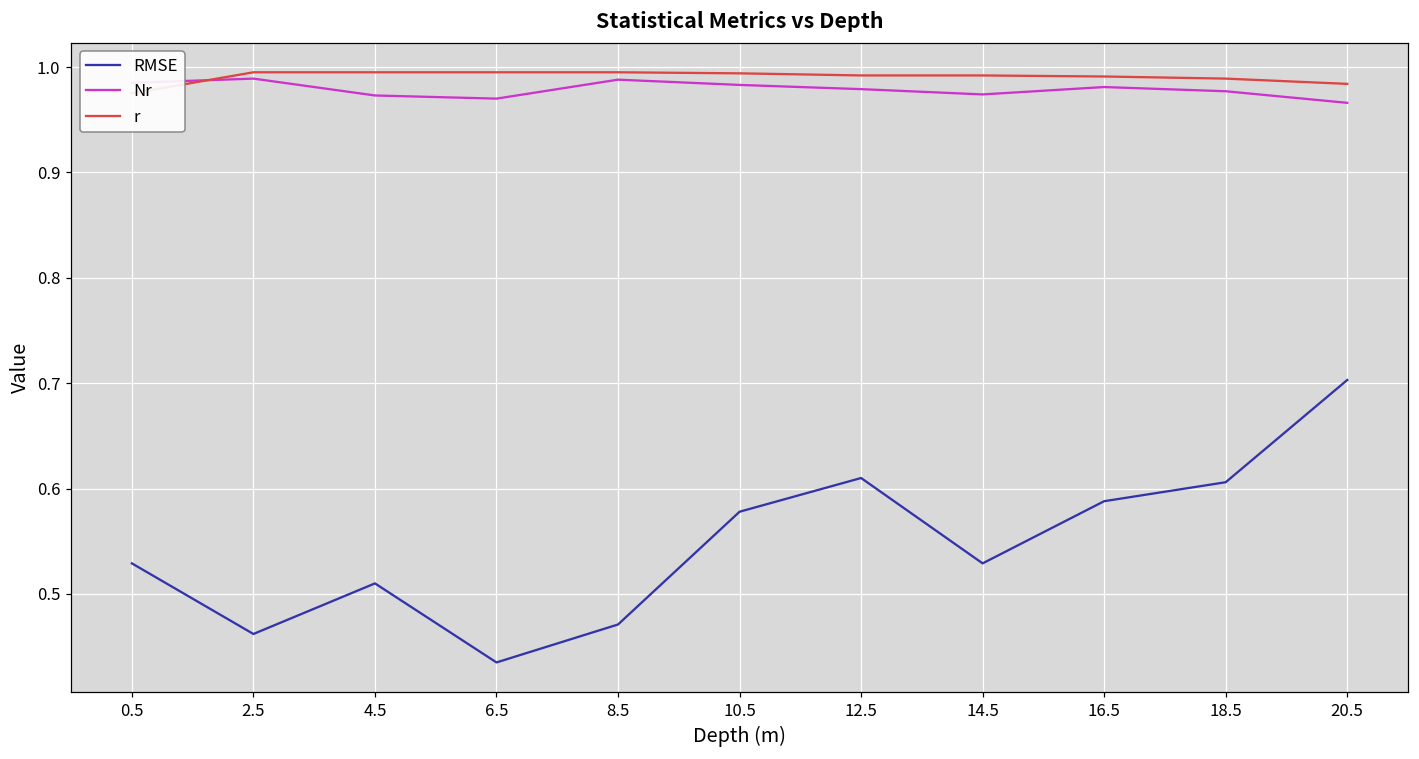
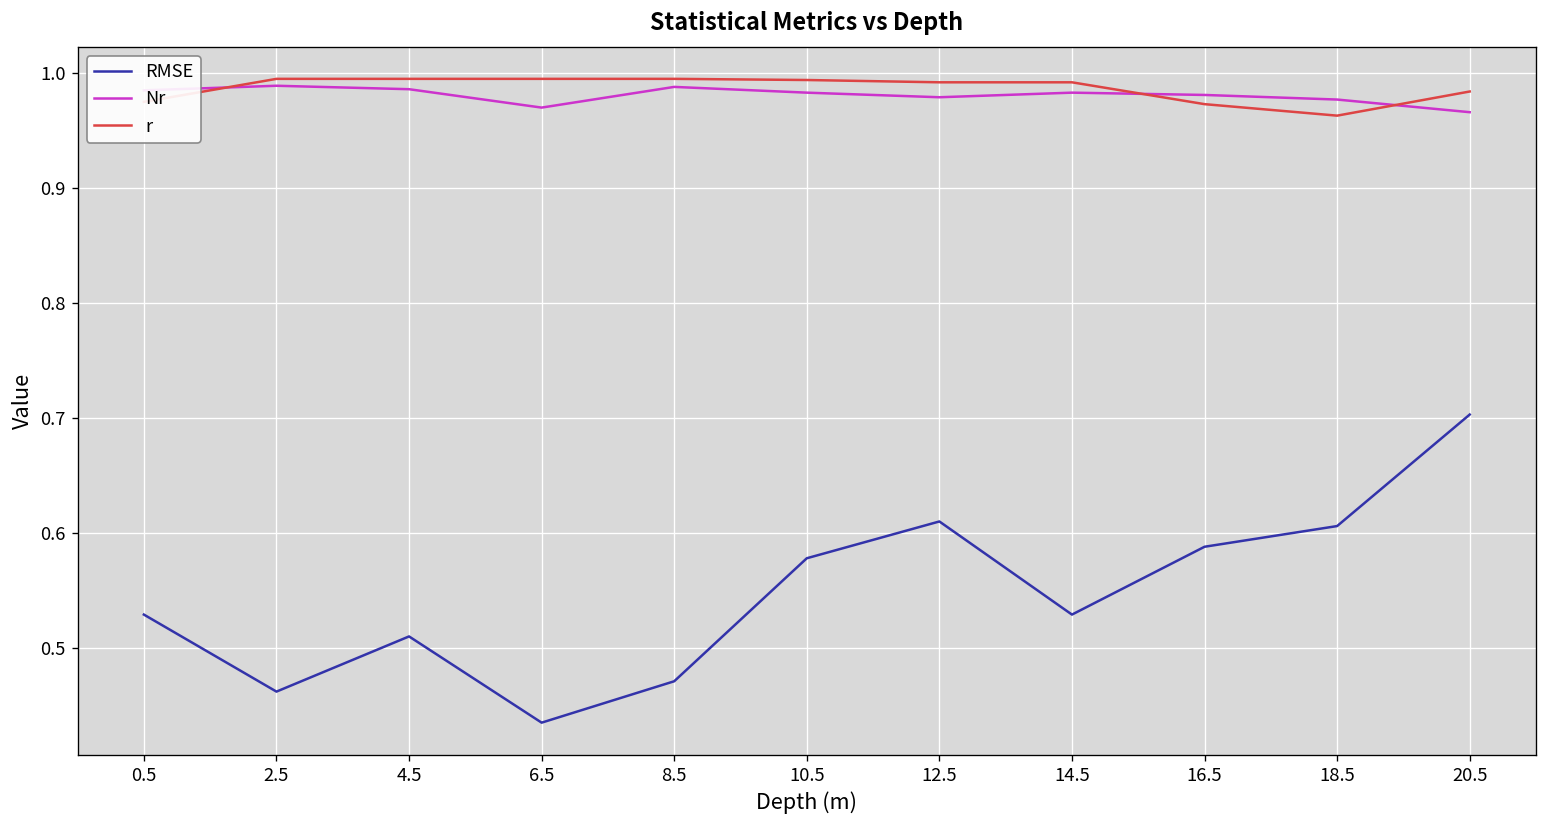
Nr, 4.5: 0.97 -> 0.99
Nr, 14.5: 0.97 -> 0.98
r, 16.5: 0.99 -> 0.97
r, 18.5: 0.99 -> 0.96
